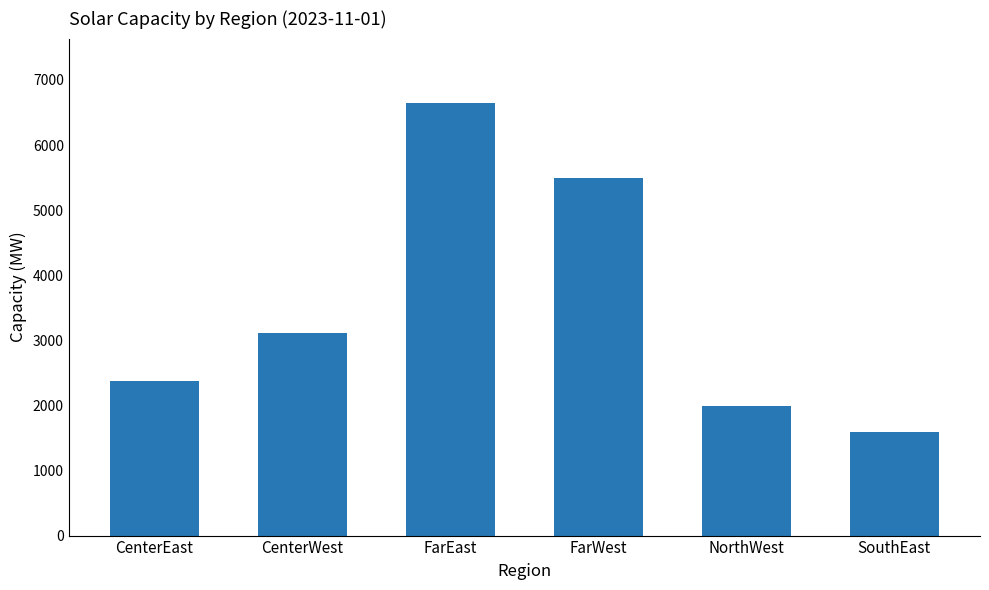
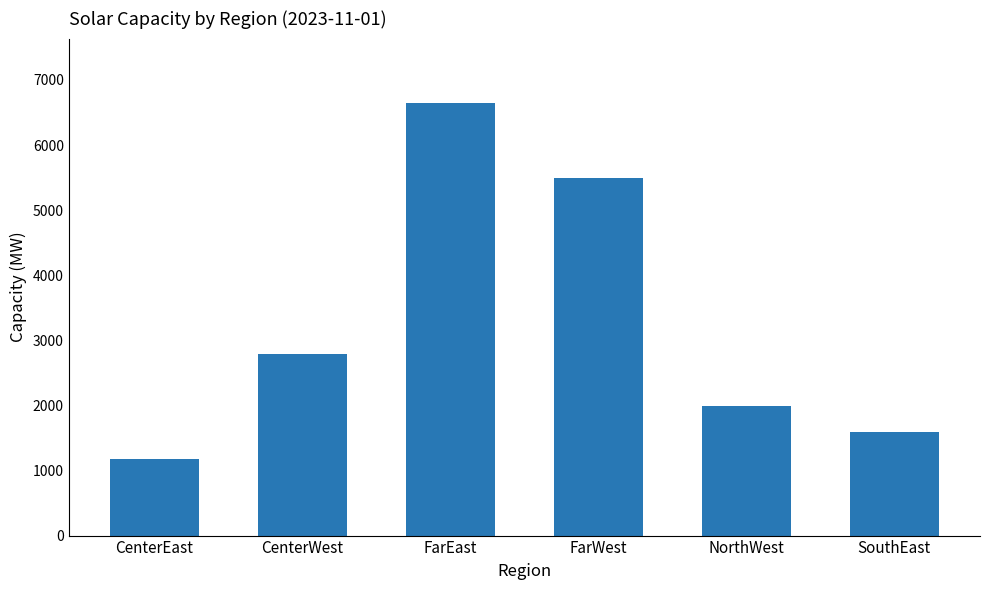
CenterEast: 2400 -> 1200
CenterWest: 3100 -> 2800
